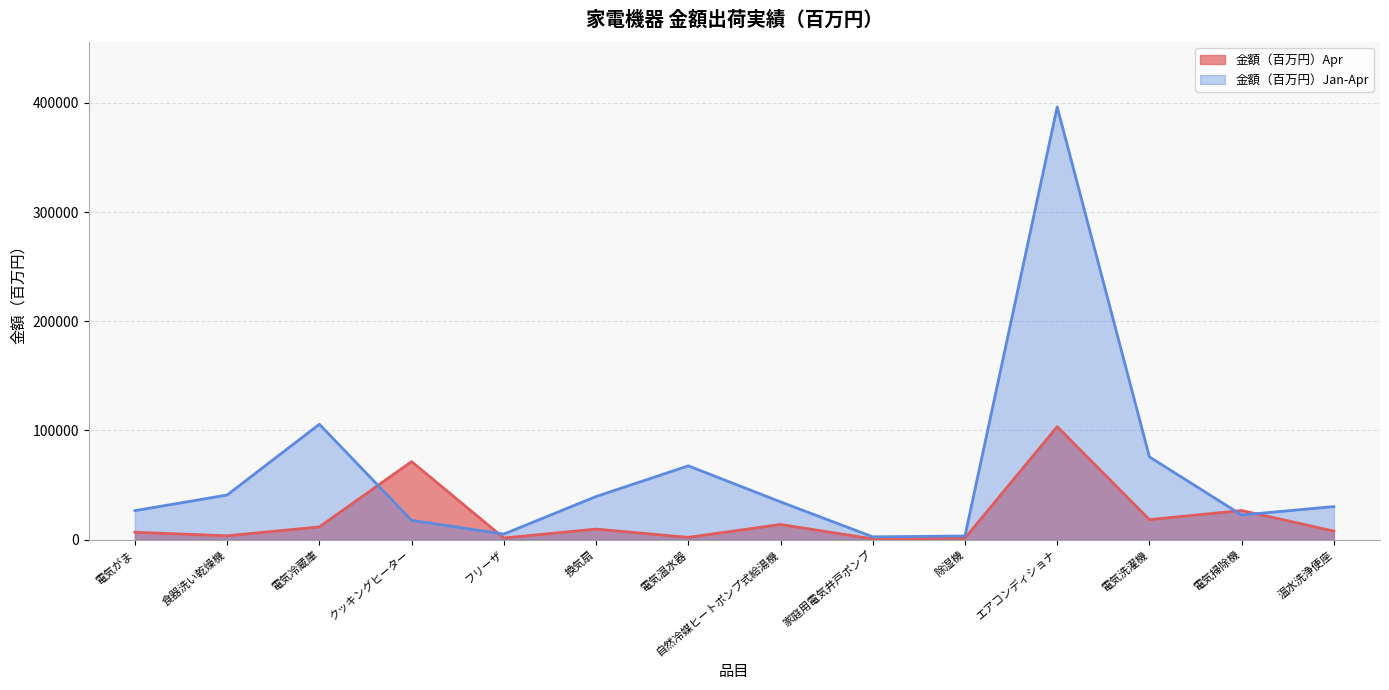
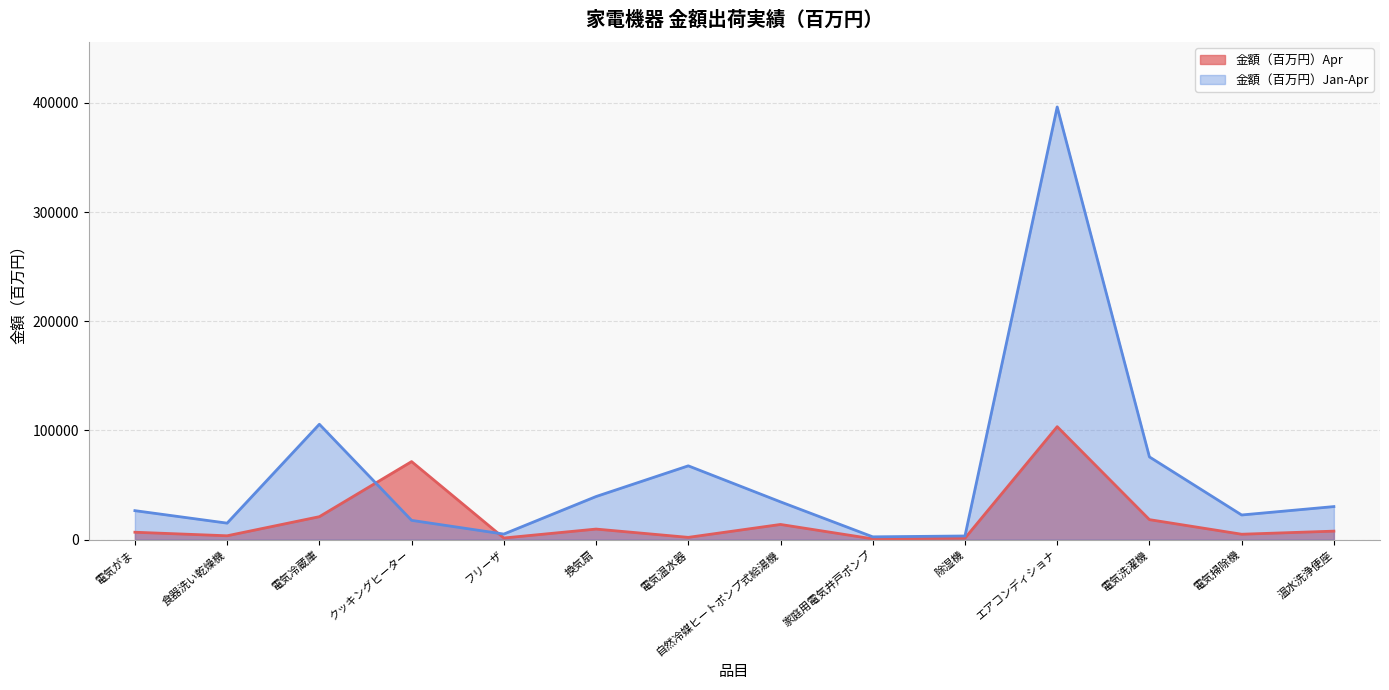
金額（百万円）Jan-Apr, 食器洗い乾燥機: 41000 -> 15000
金額（百万円）Apr, 電気冷蔵庫: 12000 -> 21000
金額（百万円）Apr, 電気掃除機: 27000 -> 5000
